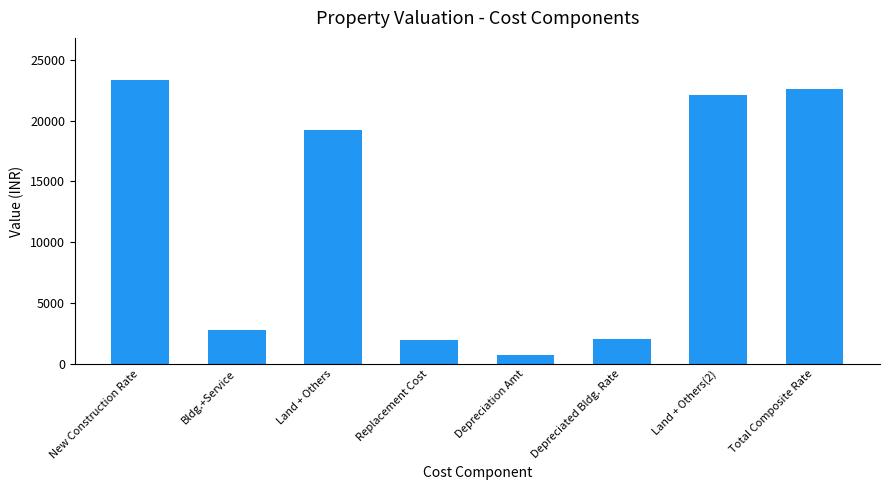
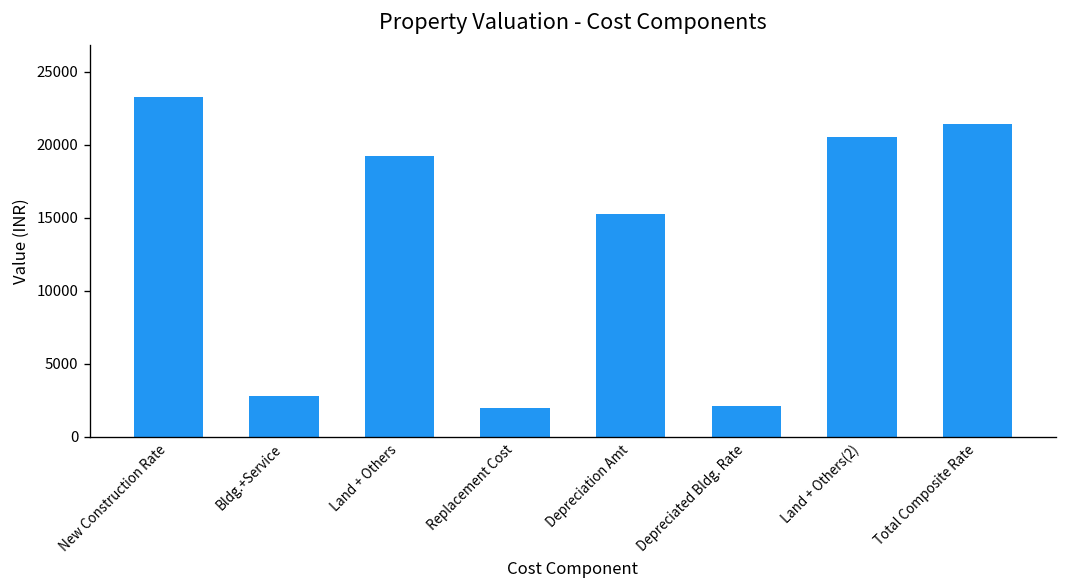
Depreciation Amt: 700 -> 15300
Land + Others(2): 22100 -> 20500
Total Composite Rate: 22600 -> 21400
